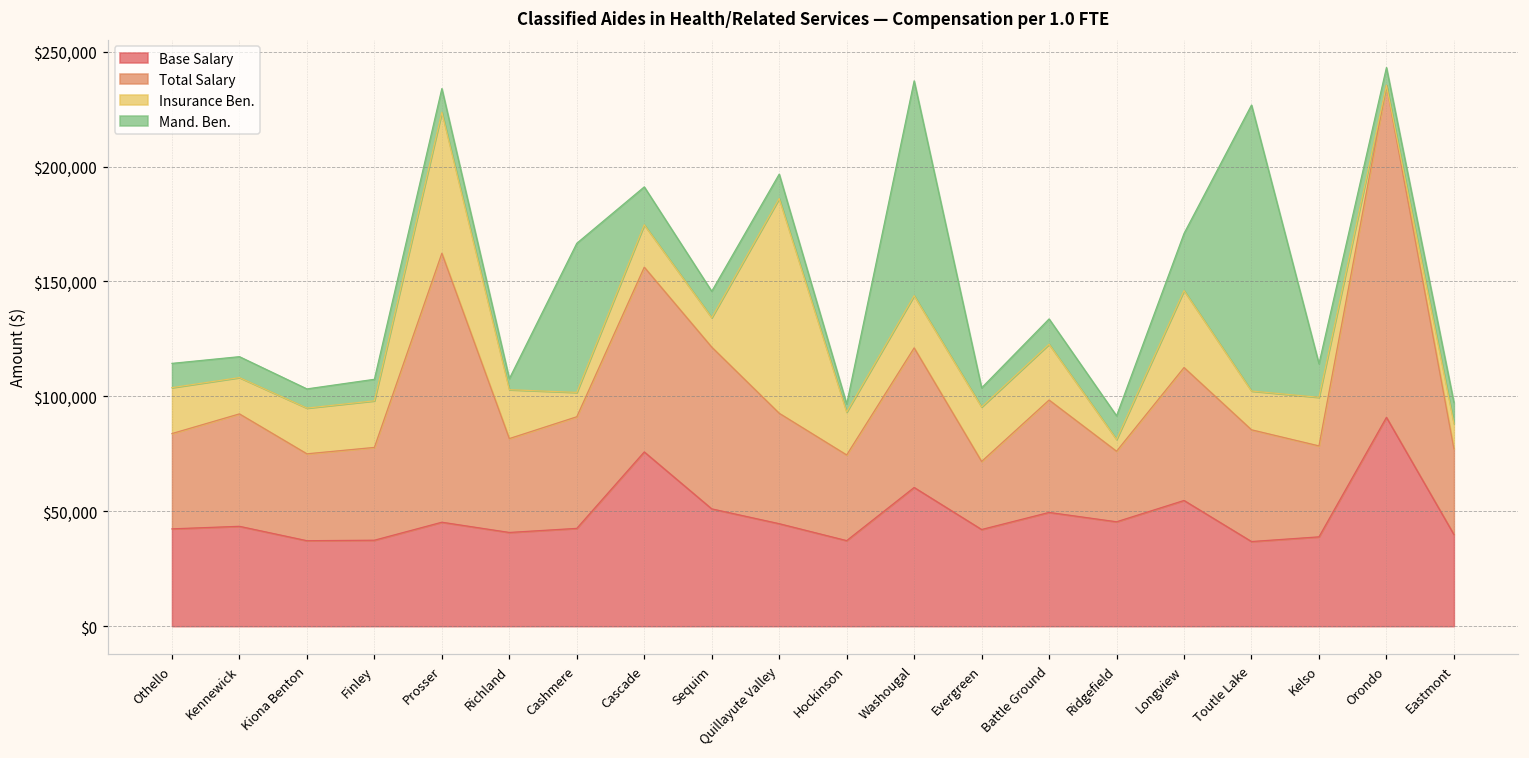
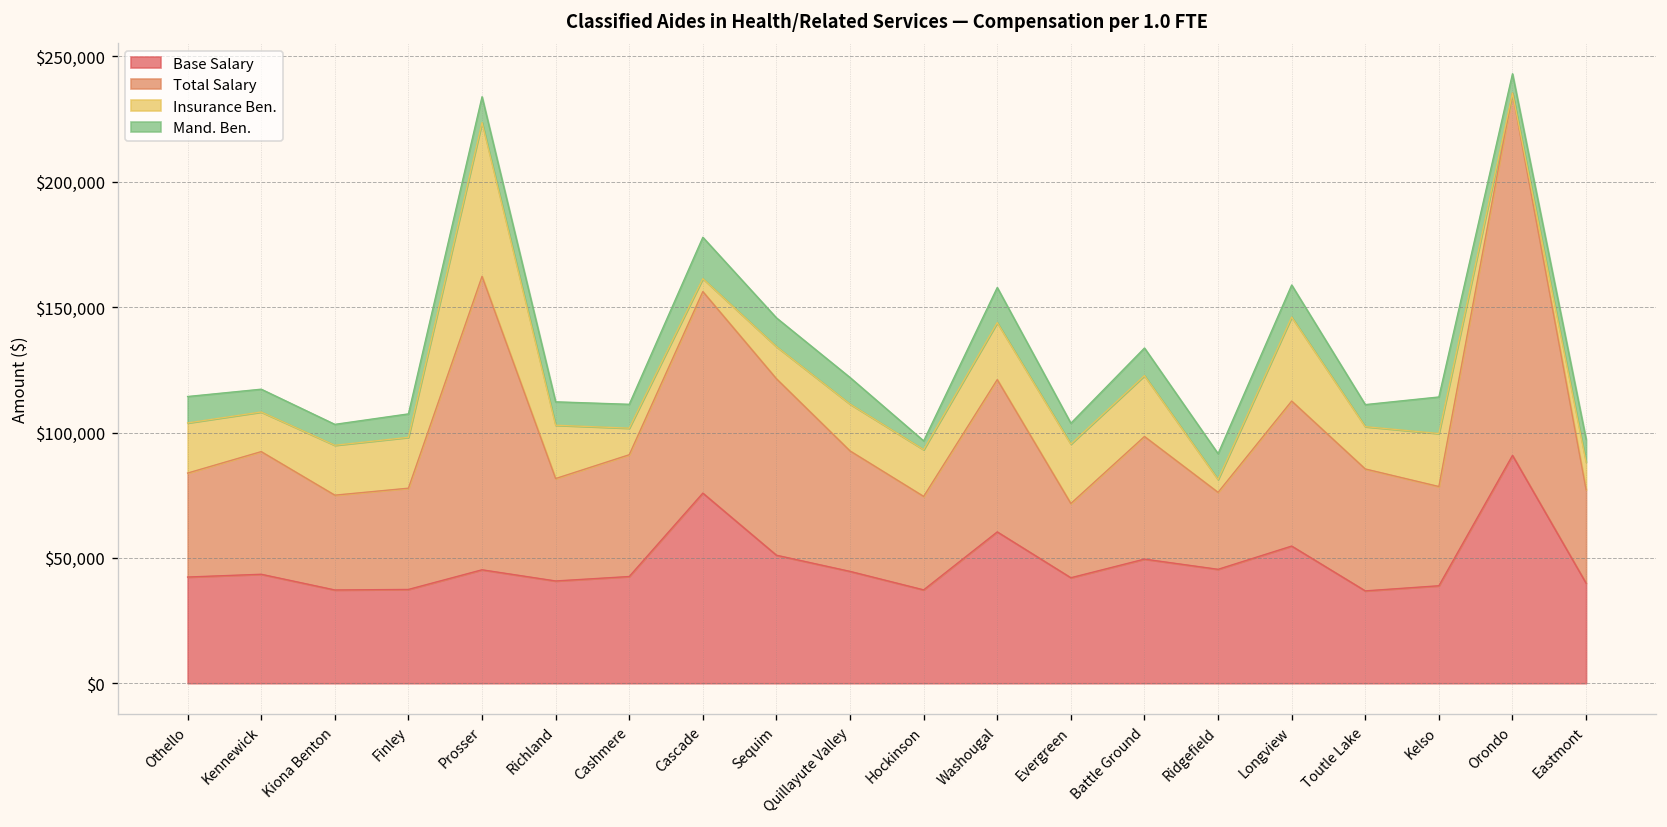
Mand. Ben., Richland: $5,000 -> $9,000
Mand. Ben., Cashmere: $65,000 -> $10,000
Insurance Ben., Cascade: $18,000 -> $5,000
Insurance Ben., Quillayute Valley: $93,000 -> $19,000
Mand. Ben., Washougal: $93,000 -> $14,000
Mand. Ben., Longview: $25,000 -> $13,000
Mand. Ben., Toutle Lake: $124,000 -> $9,000
